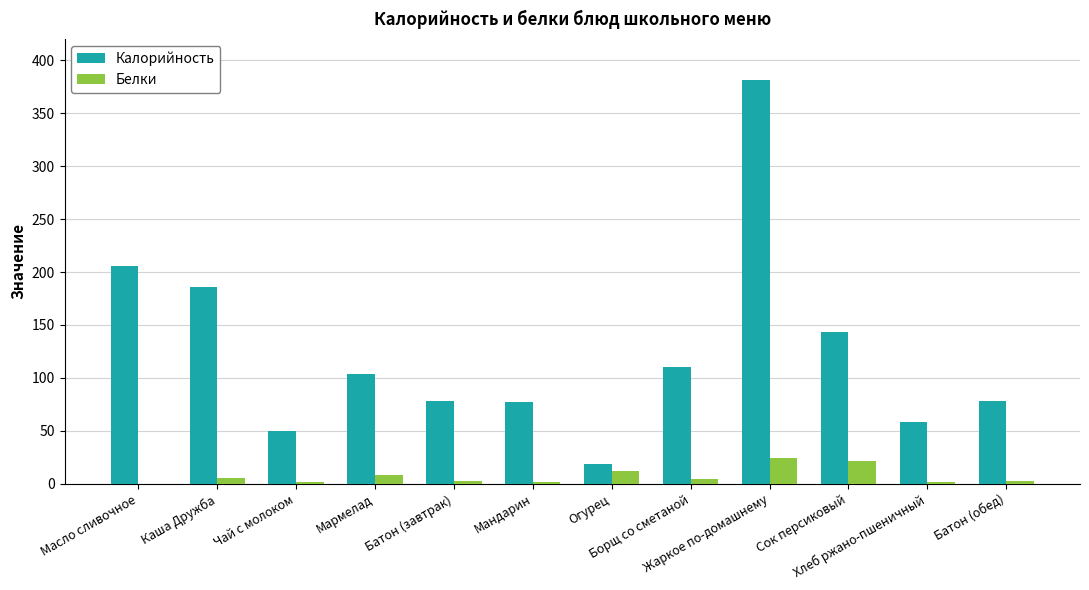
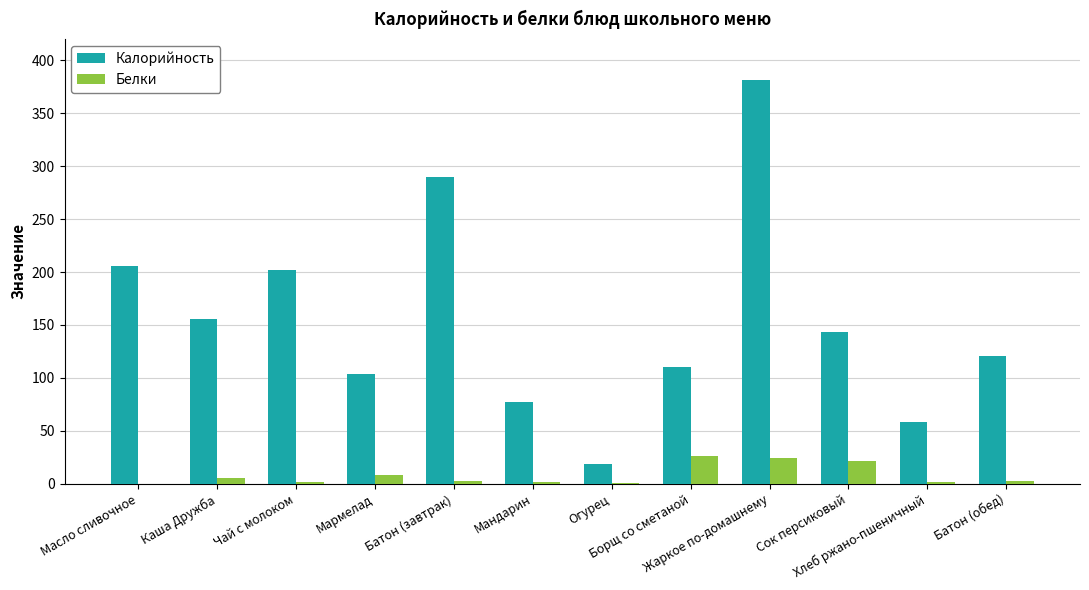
Калорийность, Каша Дружба: 186 -> 156
Калорийность, Чай с молоком: 50 -> 202
Калорийность, Батон (завтрак): 79 -> 290
Белки, Огурец: 12 -> 1
Белки, Борщ со сметаной: 5 -> 26
Калорийность, Батон (обед): 79 -> 121
